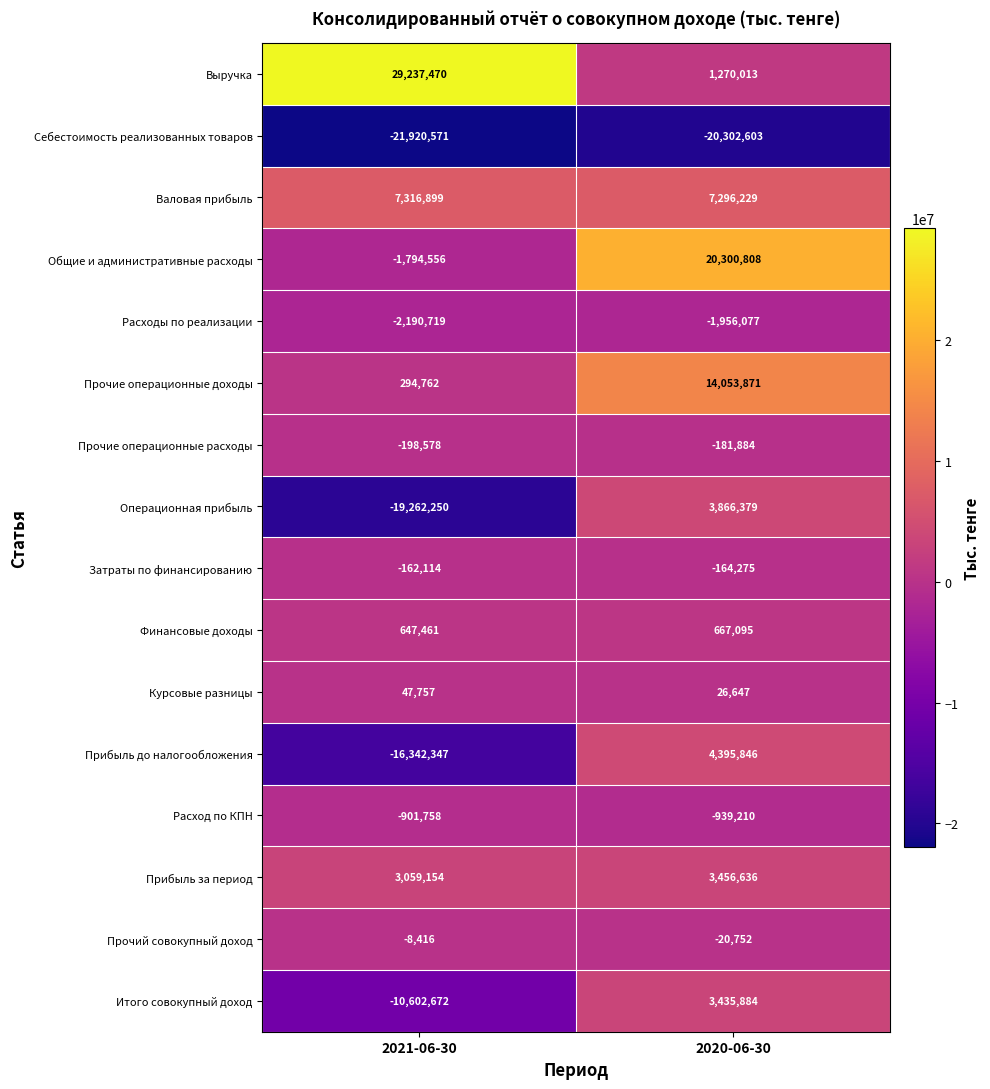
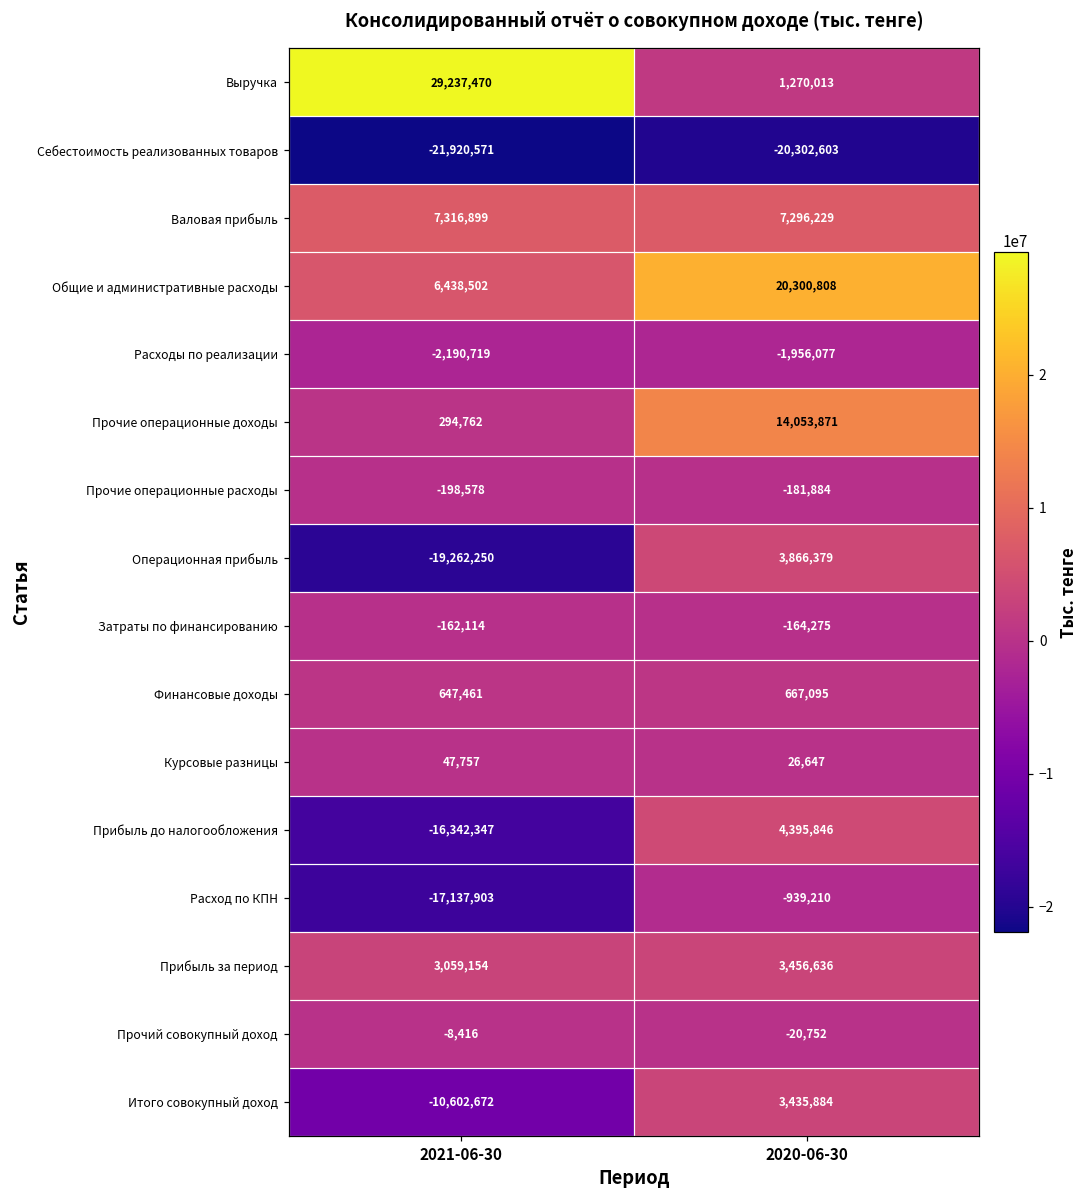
Общие и административные расходы, 2021-06-30: -1,794,556 -> 6,438,502
Расход по КПН, 2021-06-30: -901,758 -> -17,137,903
